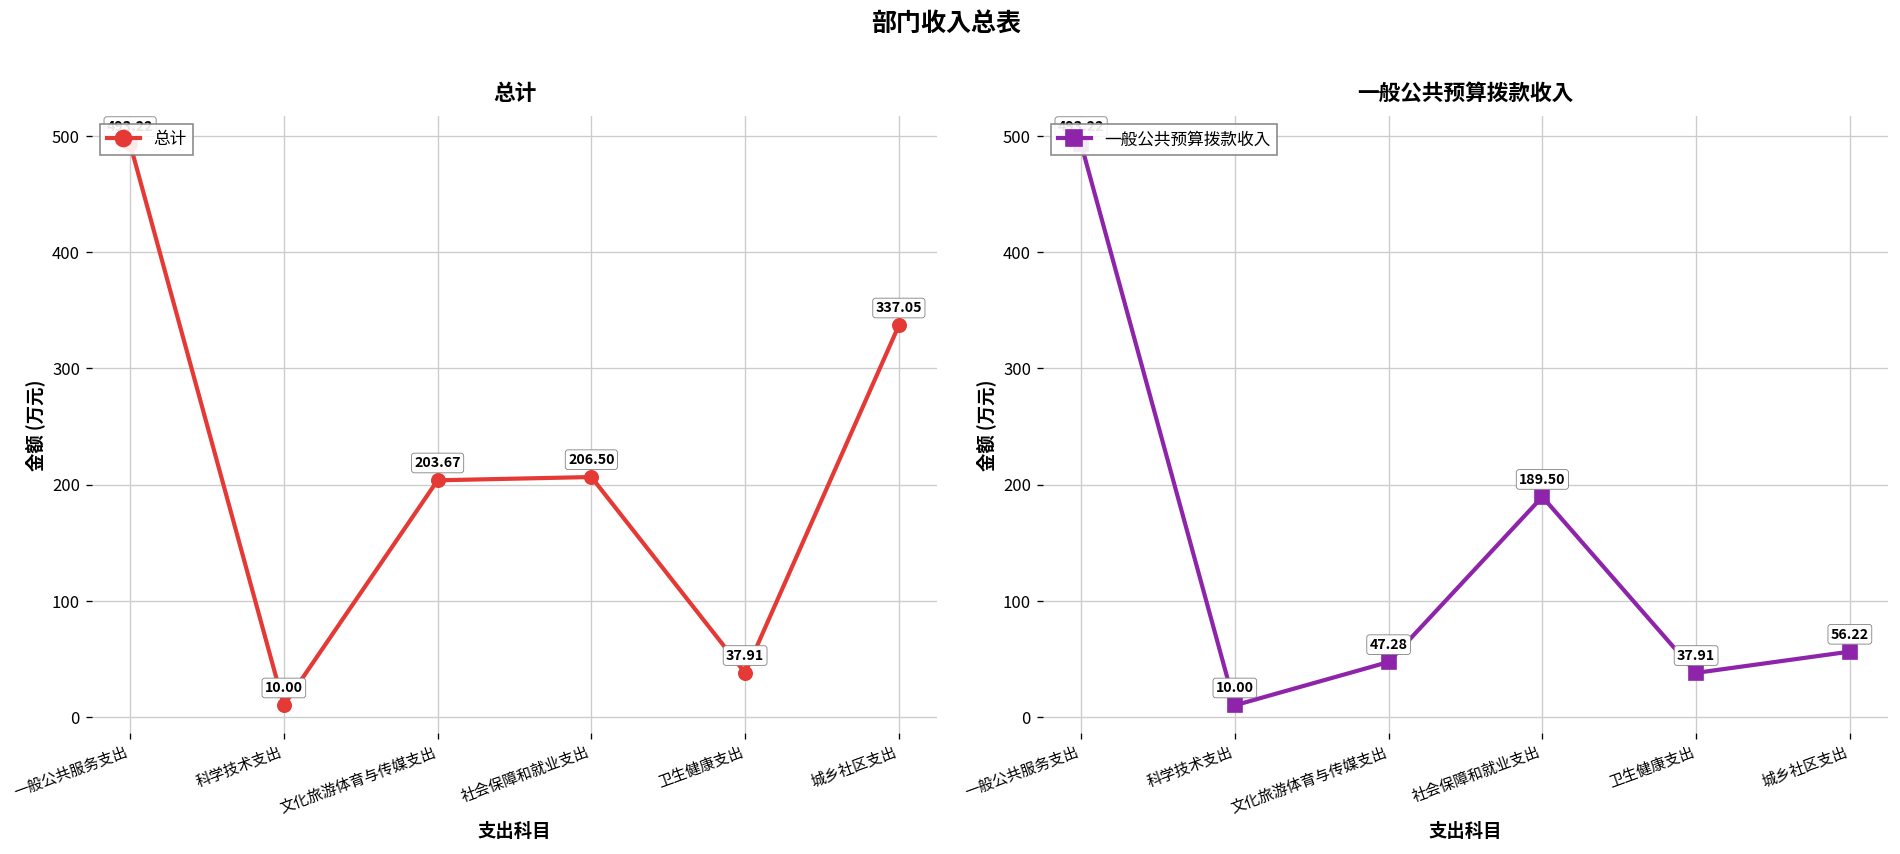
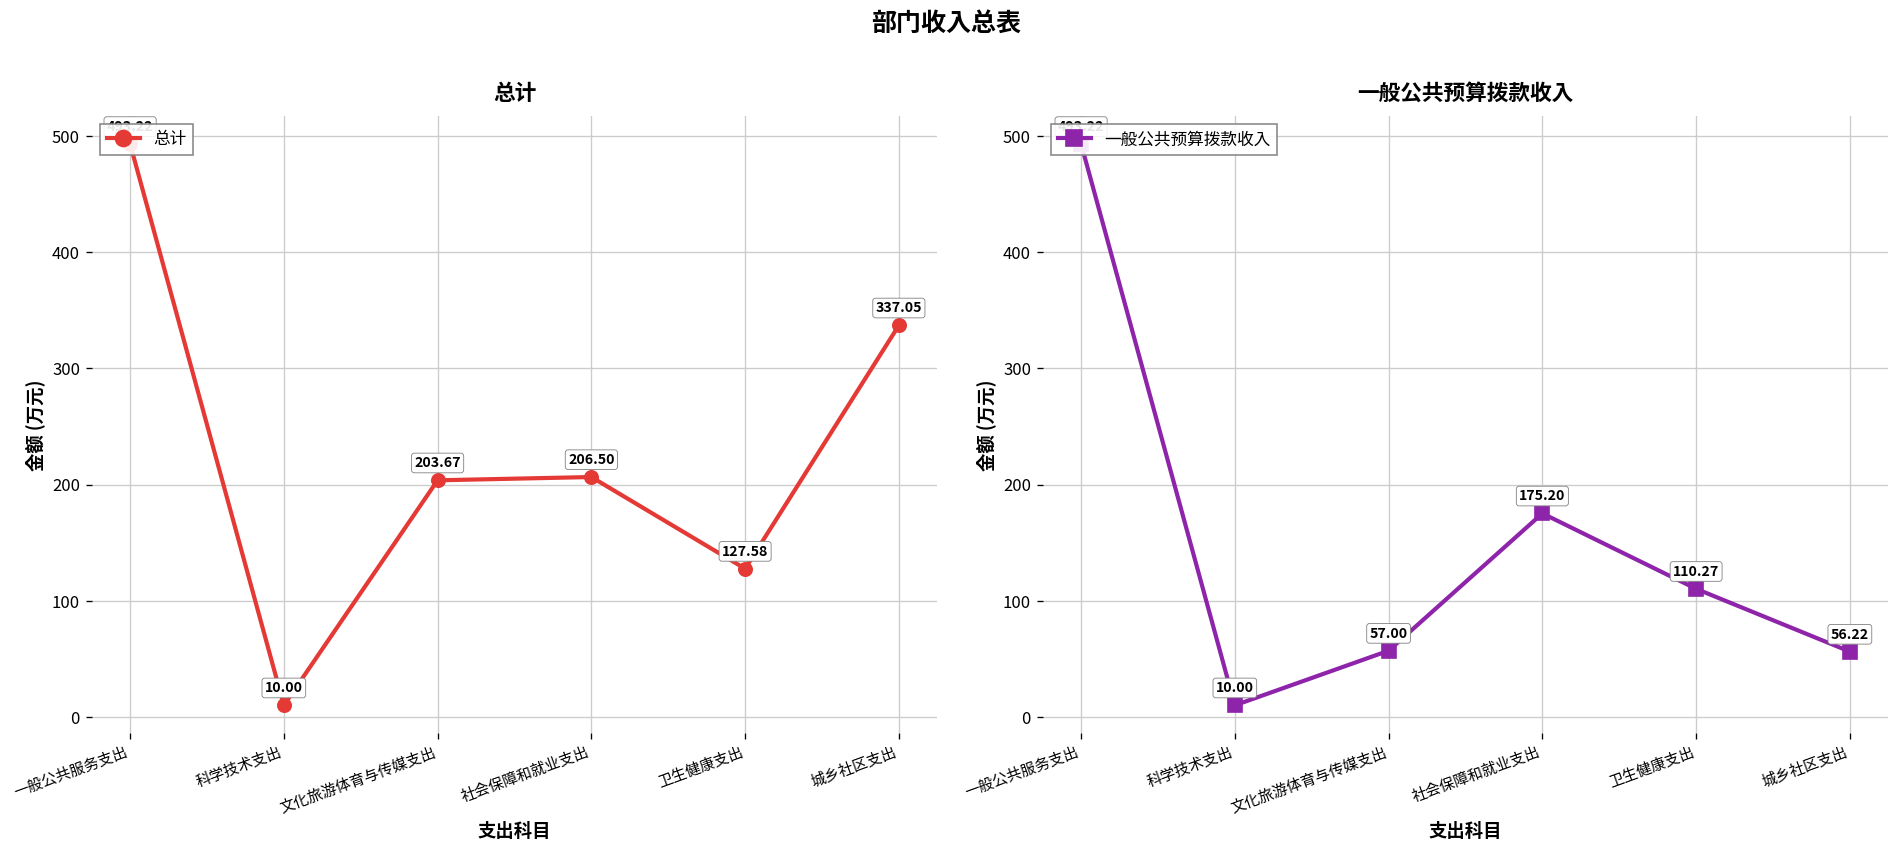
总计, 卫生健康支出: 37.91 -> 127.58
一般公共预算拨款收入, 文化旅游体育与传媒支出: 47.28 -> 57.00
一般公共预算拨款收入, 社会保障和就业支出: 189.50 -> 175.20
一般公共预算拨款收入, 卫生健康支出: 37.91 -> 110.27
